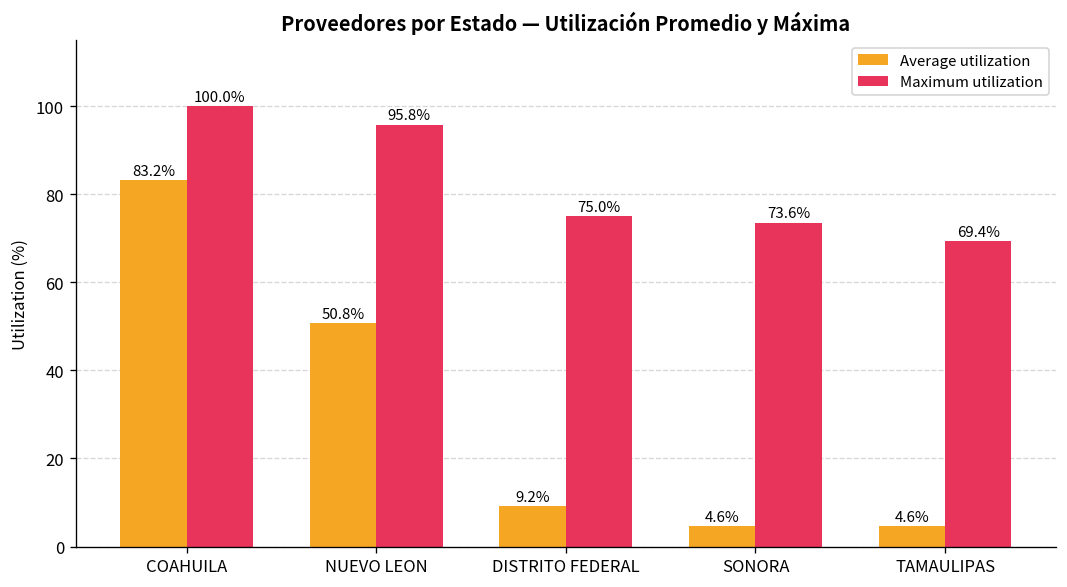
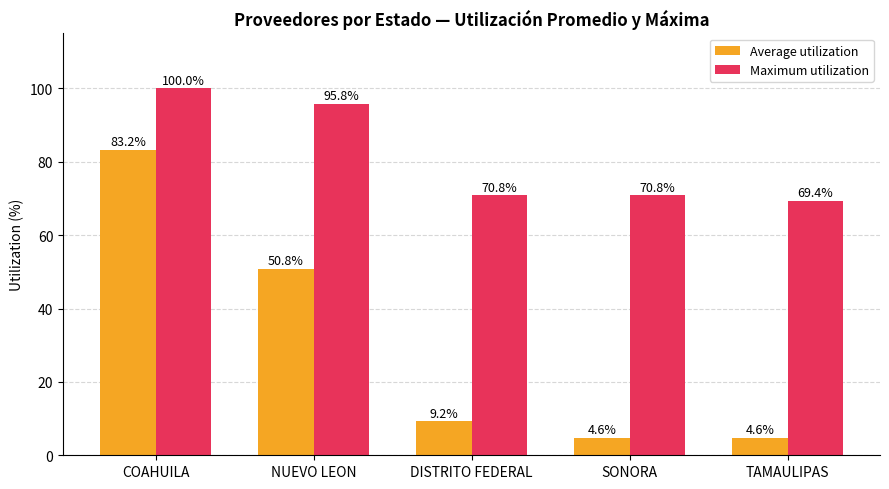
Maximum utilization, DISTRITO FEDERAL: 75.0% -> 70.8%
Maximum utilization, SONORA: 73.6% -> 70.8%
